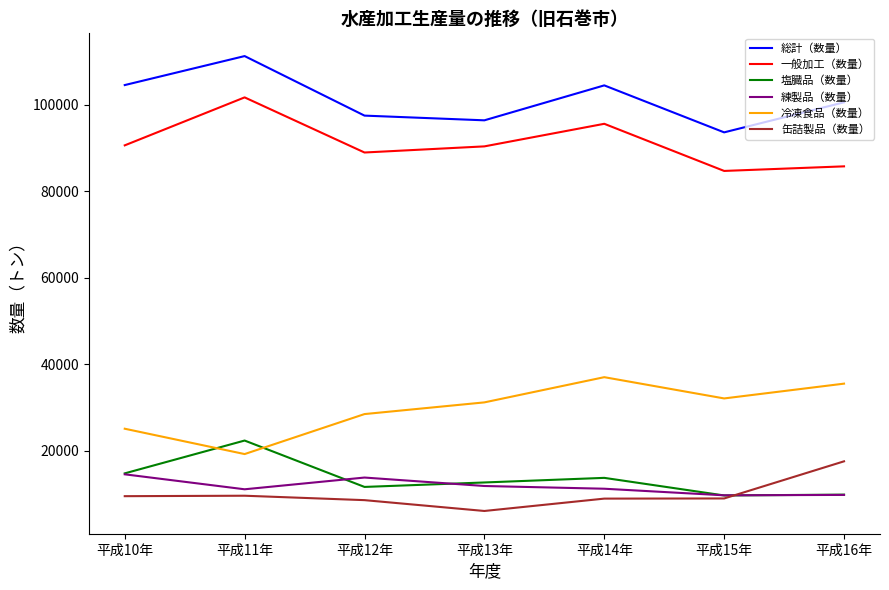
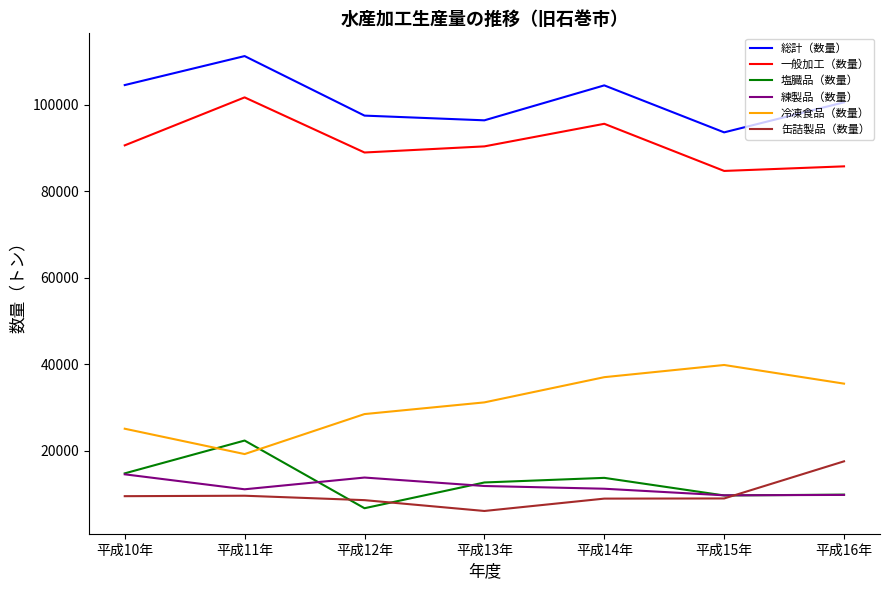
塩臓品（数量）, 平成12年: 12000 -> 7000
冷凍食品（数量）, 平成15年: 32000 -> 40000
